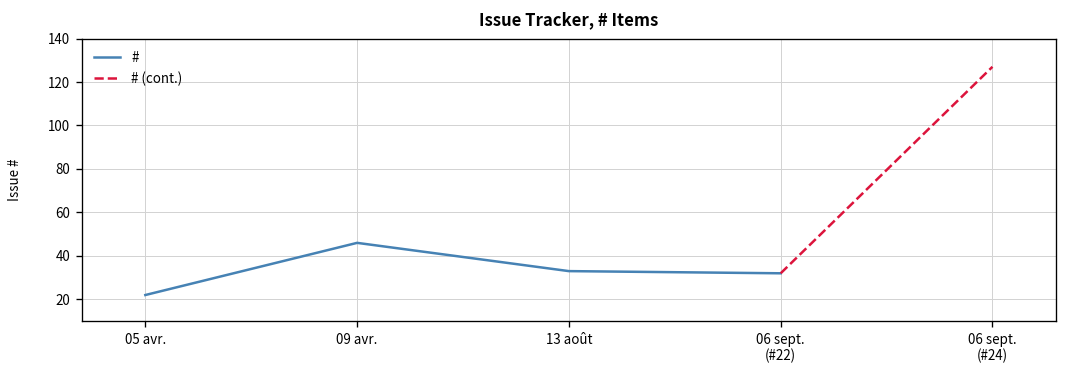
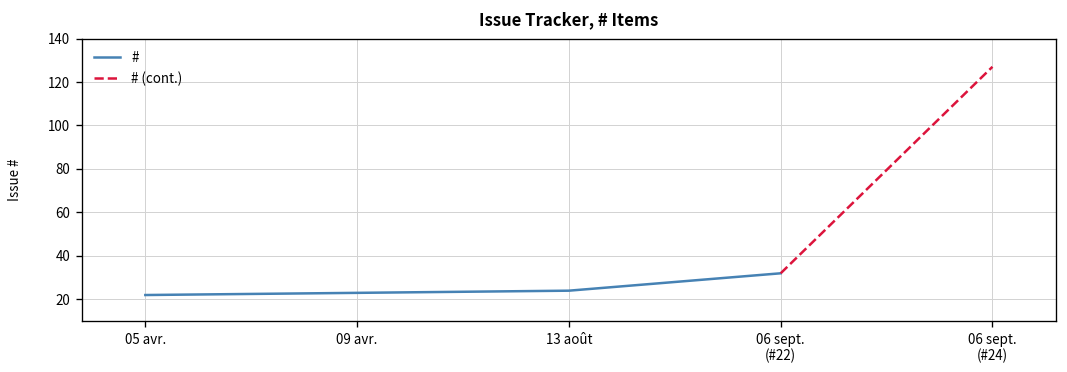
#, 09 avr.: 46 -> 23
#, 13 août: 33 -> 24
